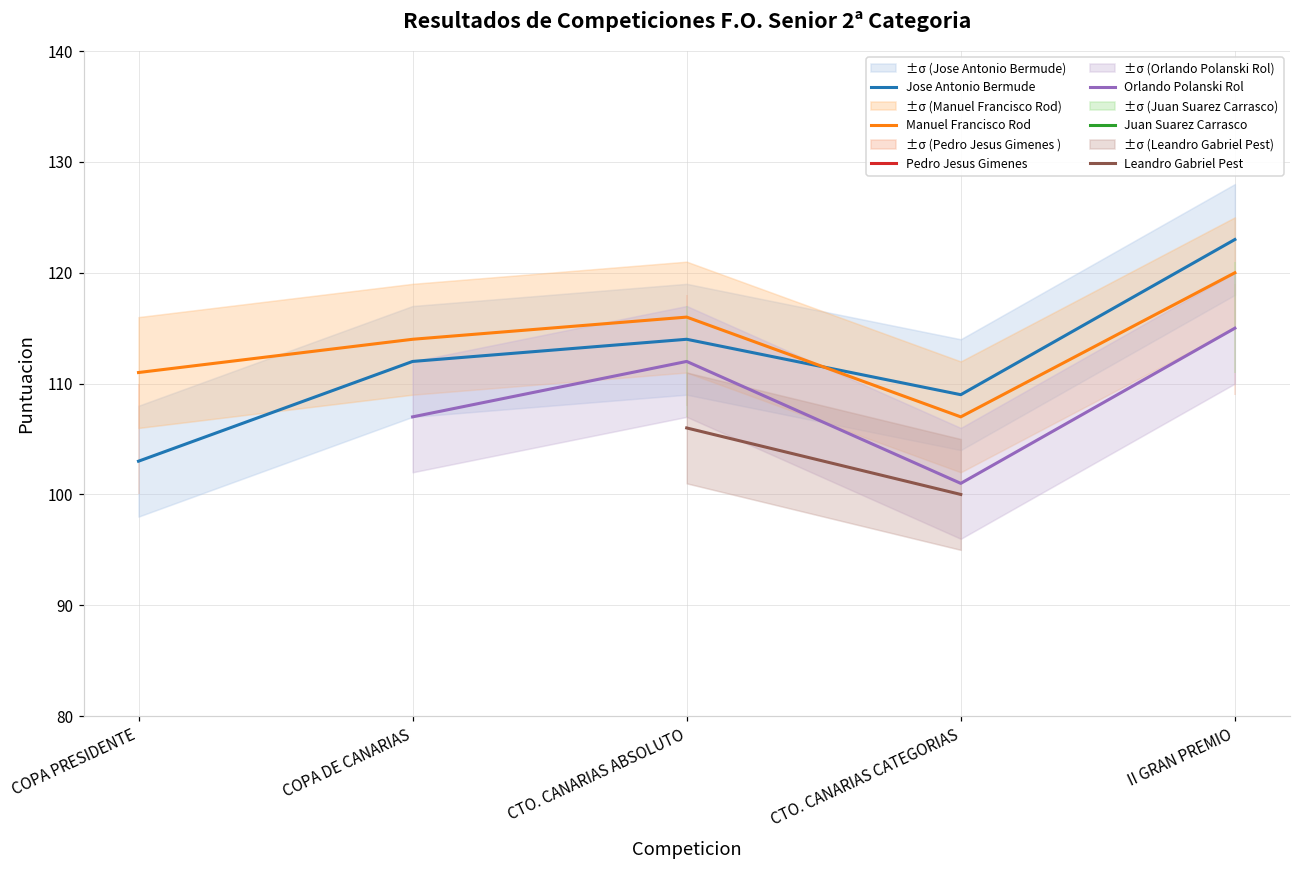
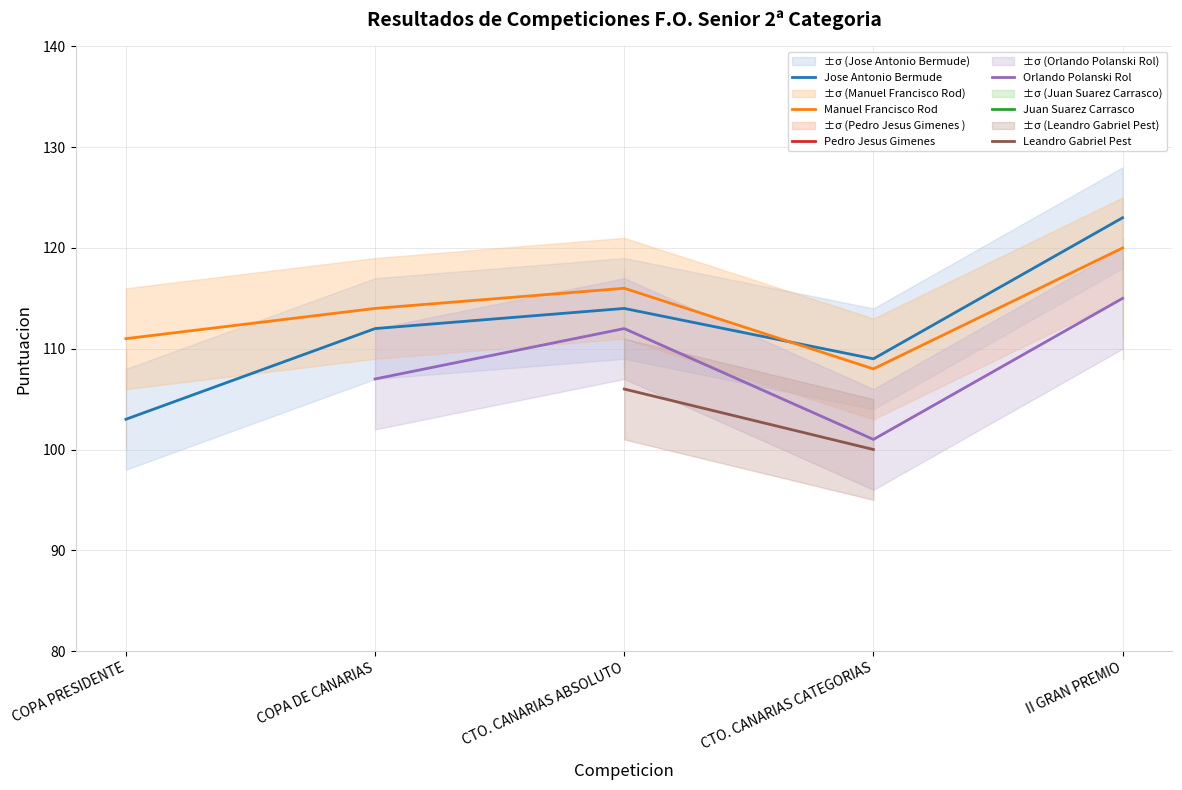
Manuel Francisco Rod, CTO. CANARIAS CATEGORIAS: 107 -> 108
